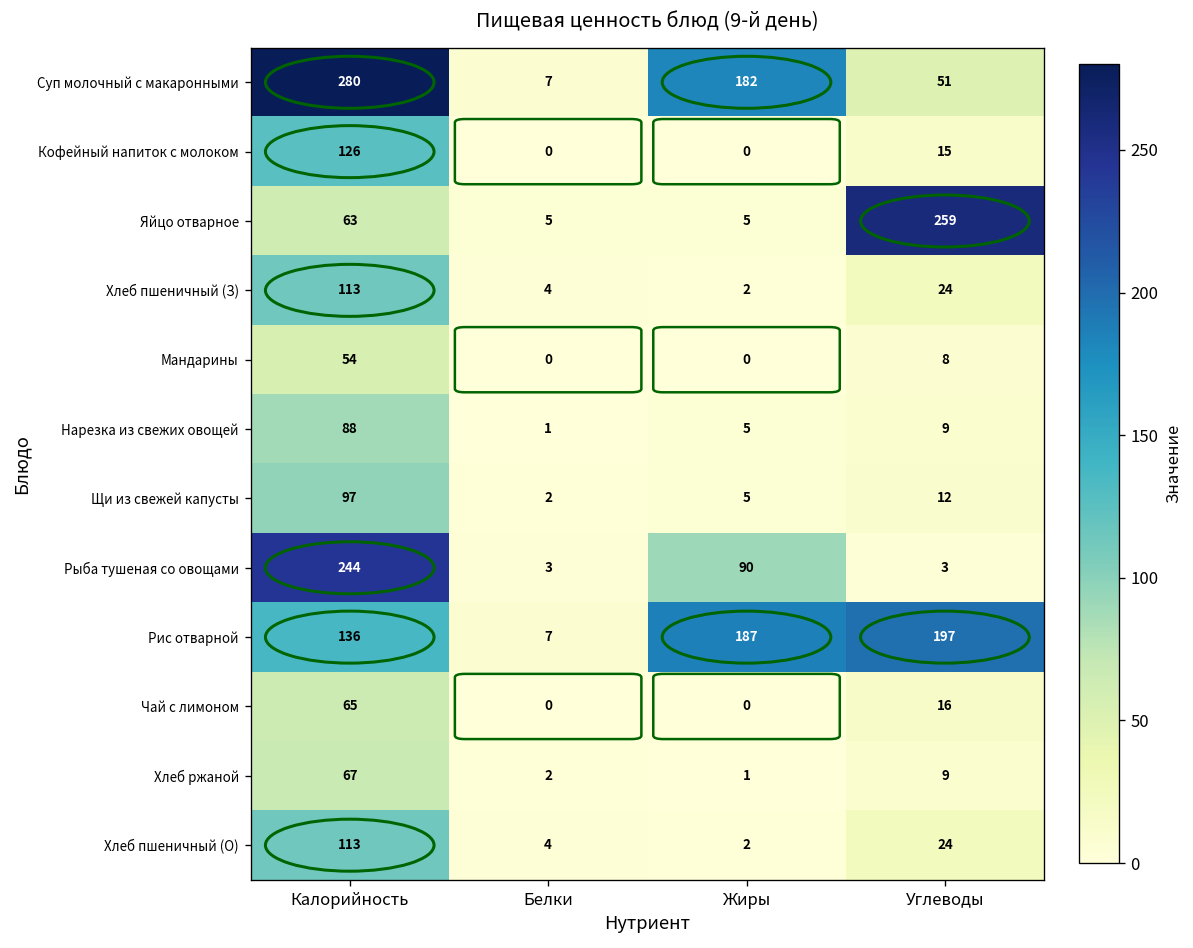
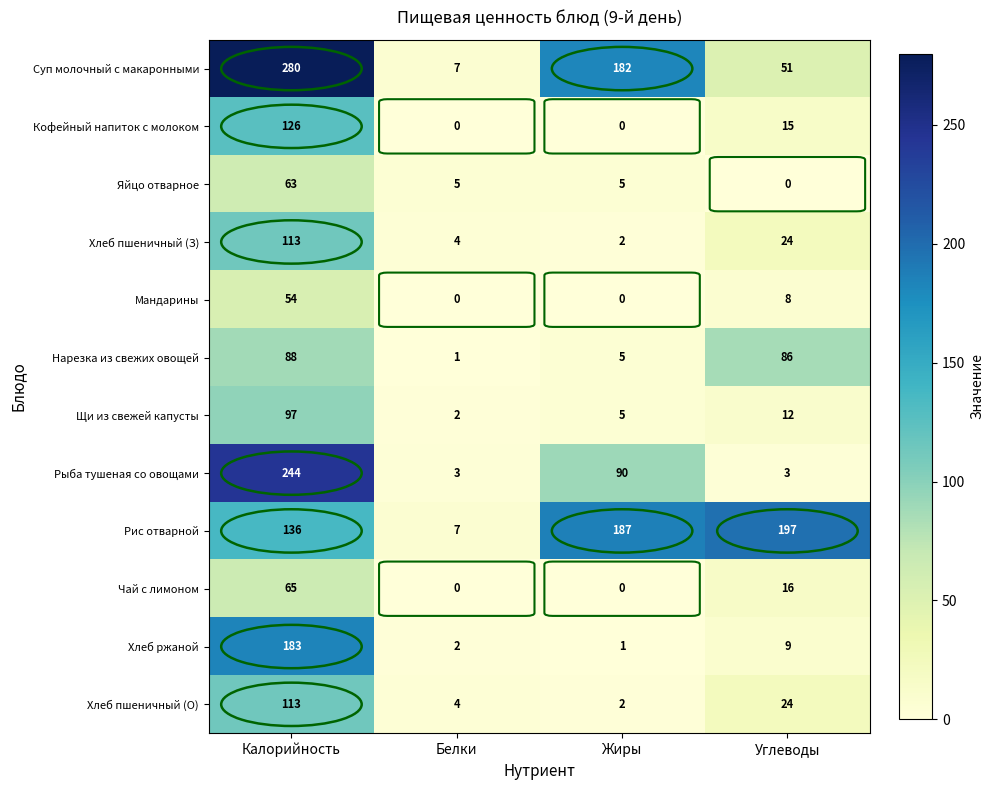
Яйцо отварное, Углеводы: 259 -> 0
Нарезка из свежих овощей, Углеводы: 9 -> 86
Хлеб ржаной, Калорийность: 67 -> 183
